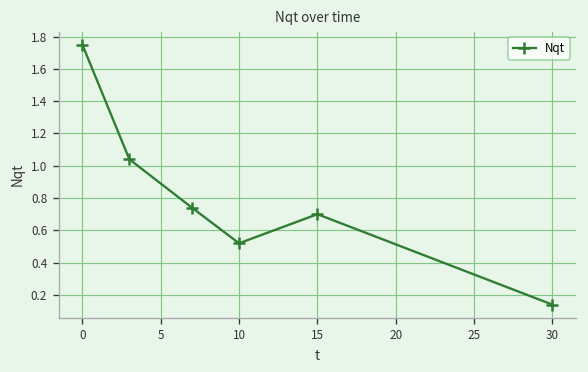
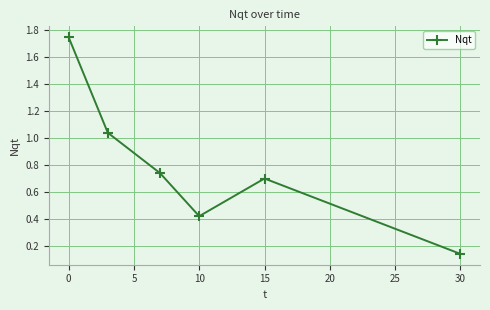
10: 0.52 -> 0.42
